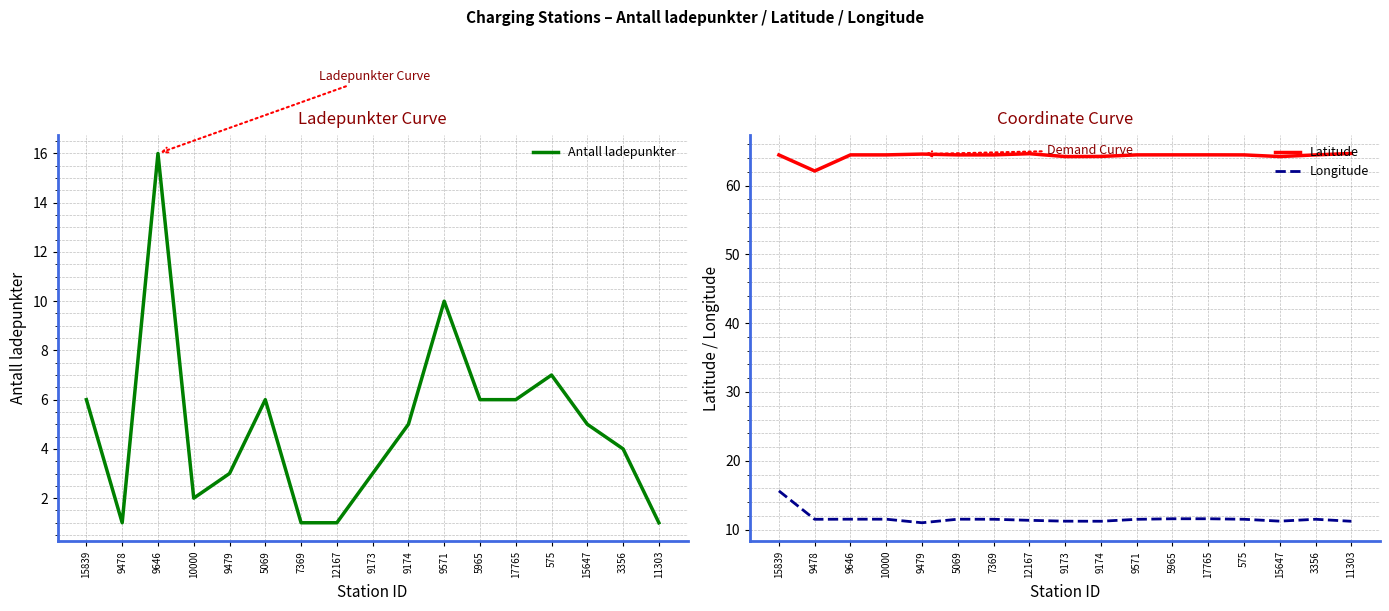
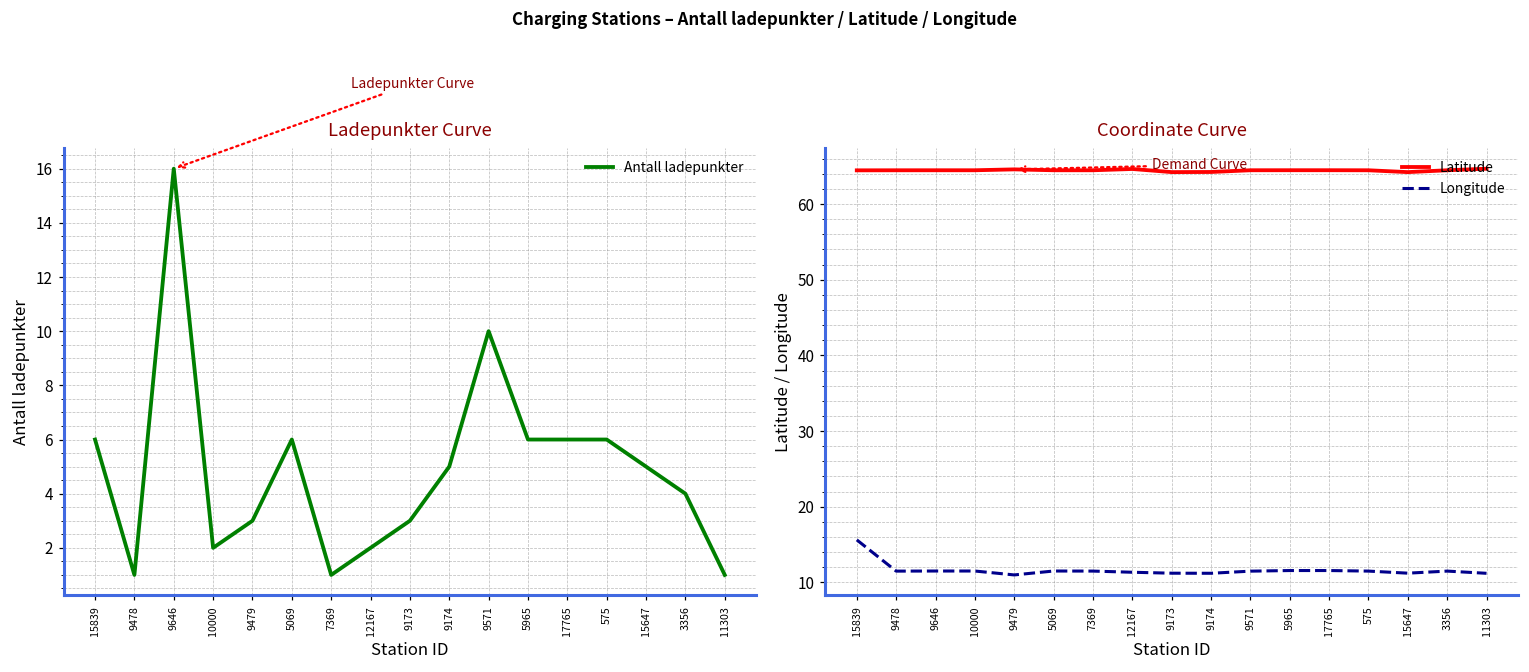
Ladepunkter Curve, 12167: 1 -> 2
Ladepunkter Curve, 575: 7 -> 6
Coordinate Curve, Latitude, 9478: 62 -> 64
